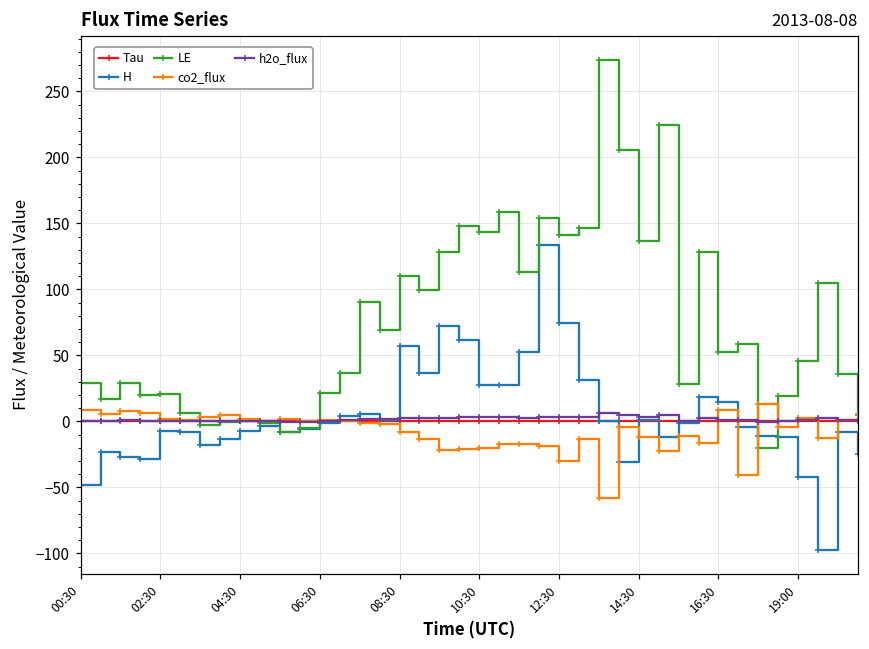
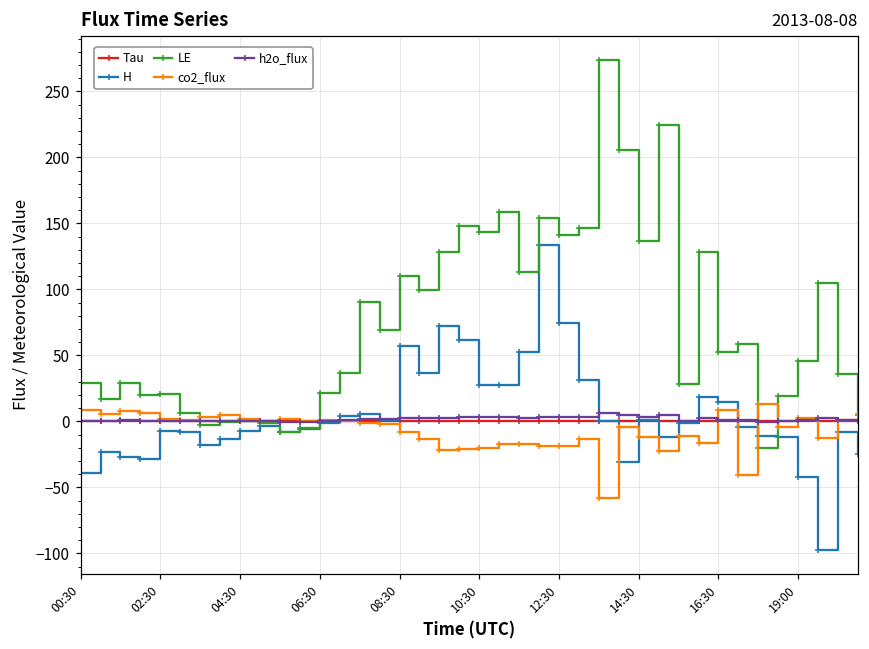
H, 00:30: -48 -> -39
co2_flux, 12:30: -30 -> -18
